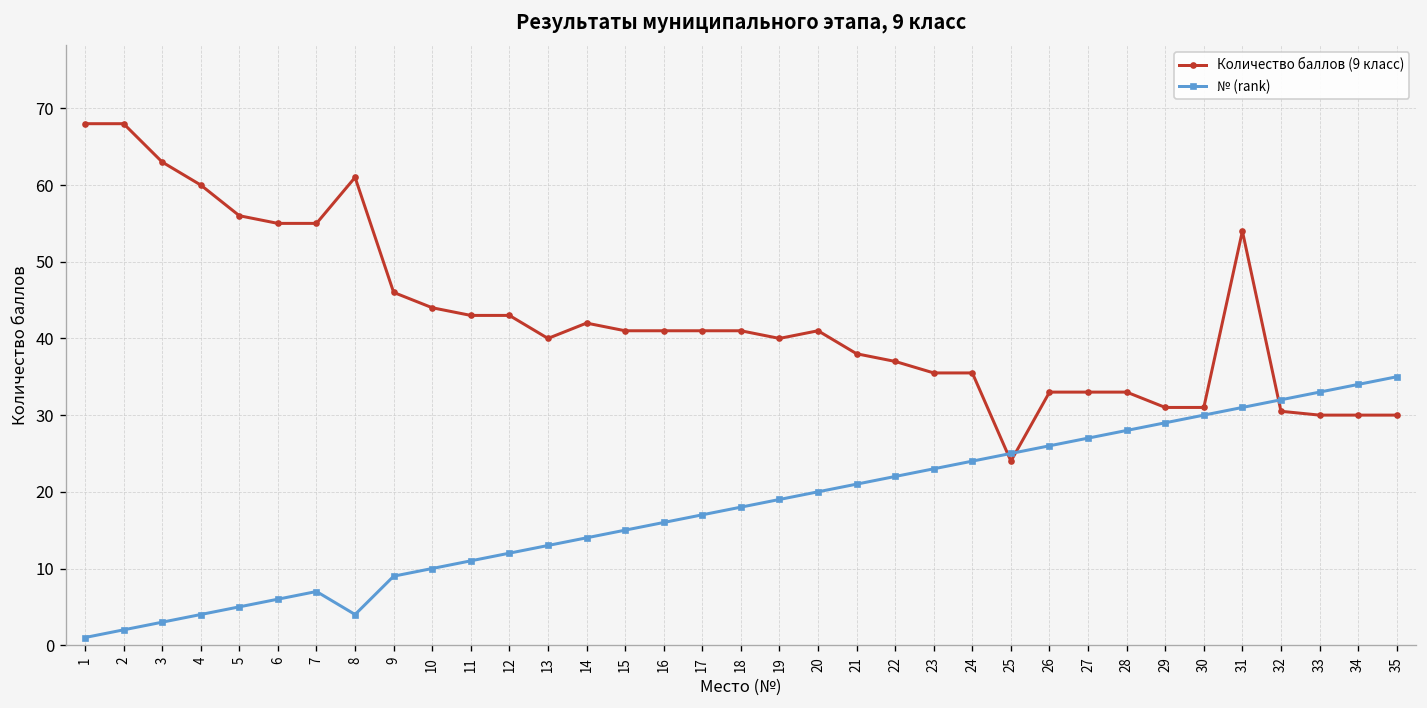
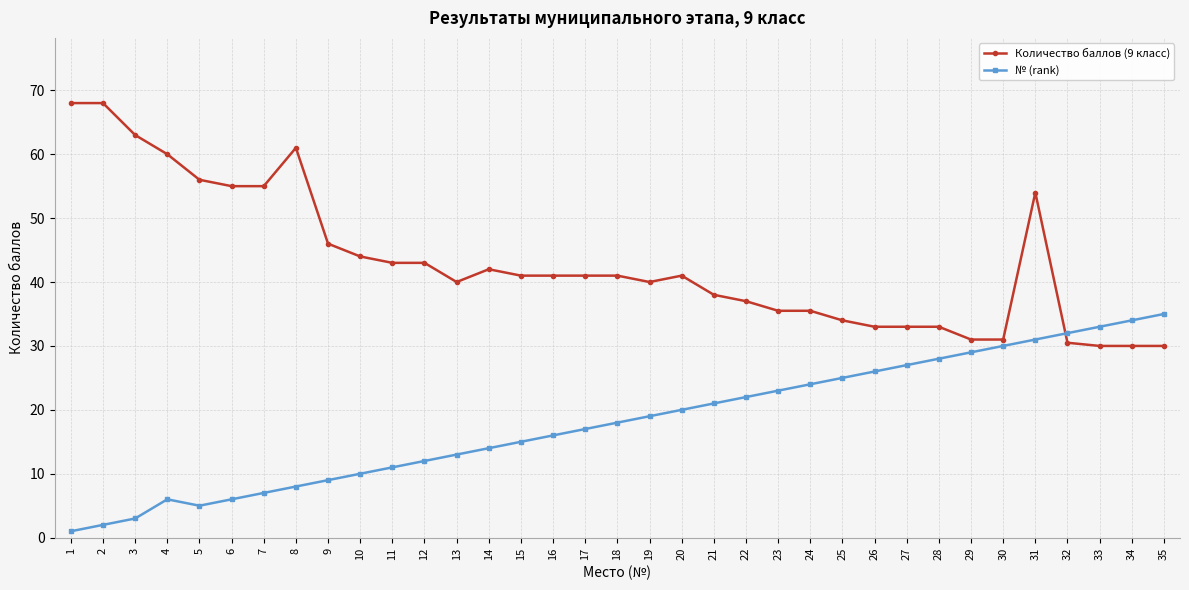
№ (rank), 4: 4 -> 6
№ (rank), 8: 4 -> 8
Количество баллов (9 класс), 25: 24 -> 34
